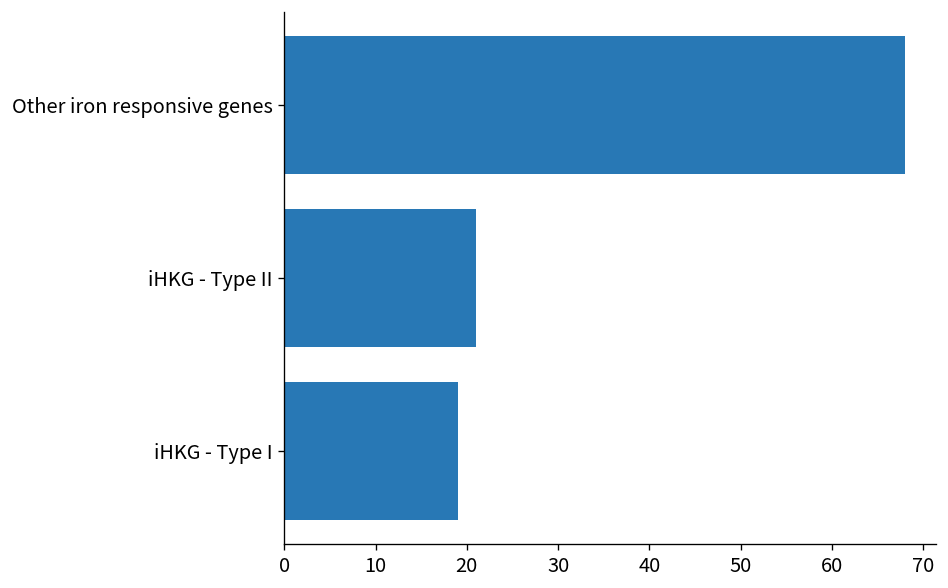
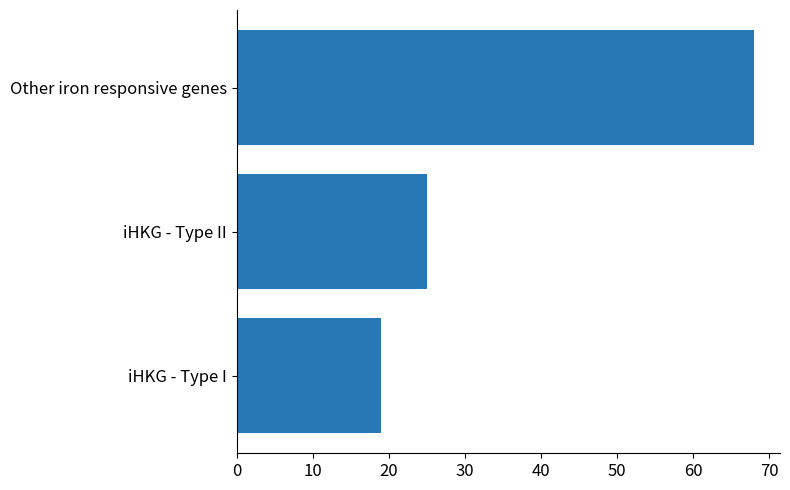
iHKG - Type II: 21 -> 25
